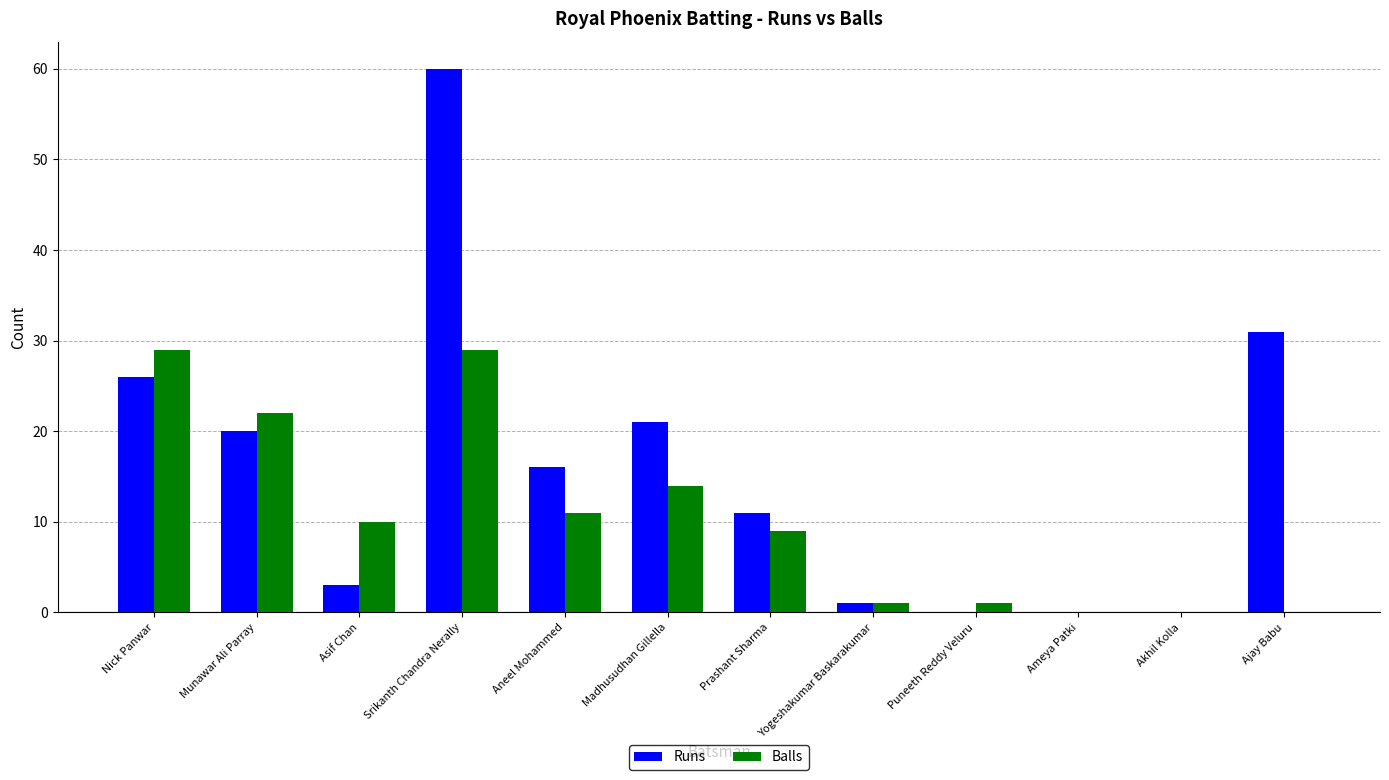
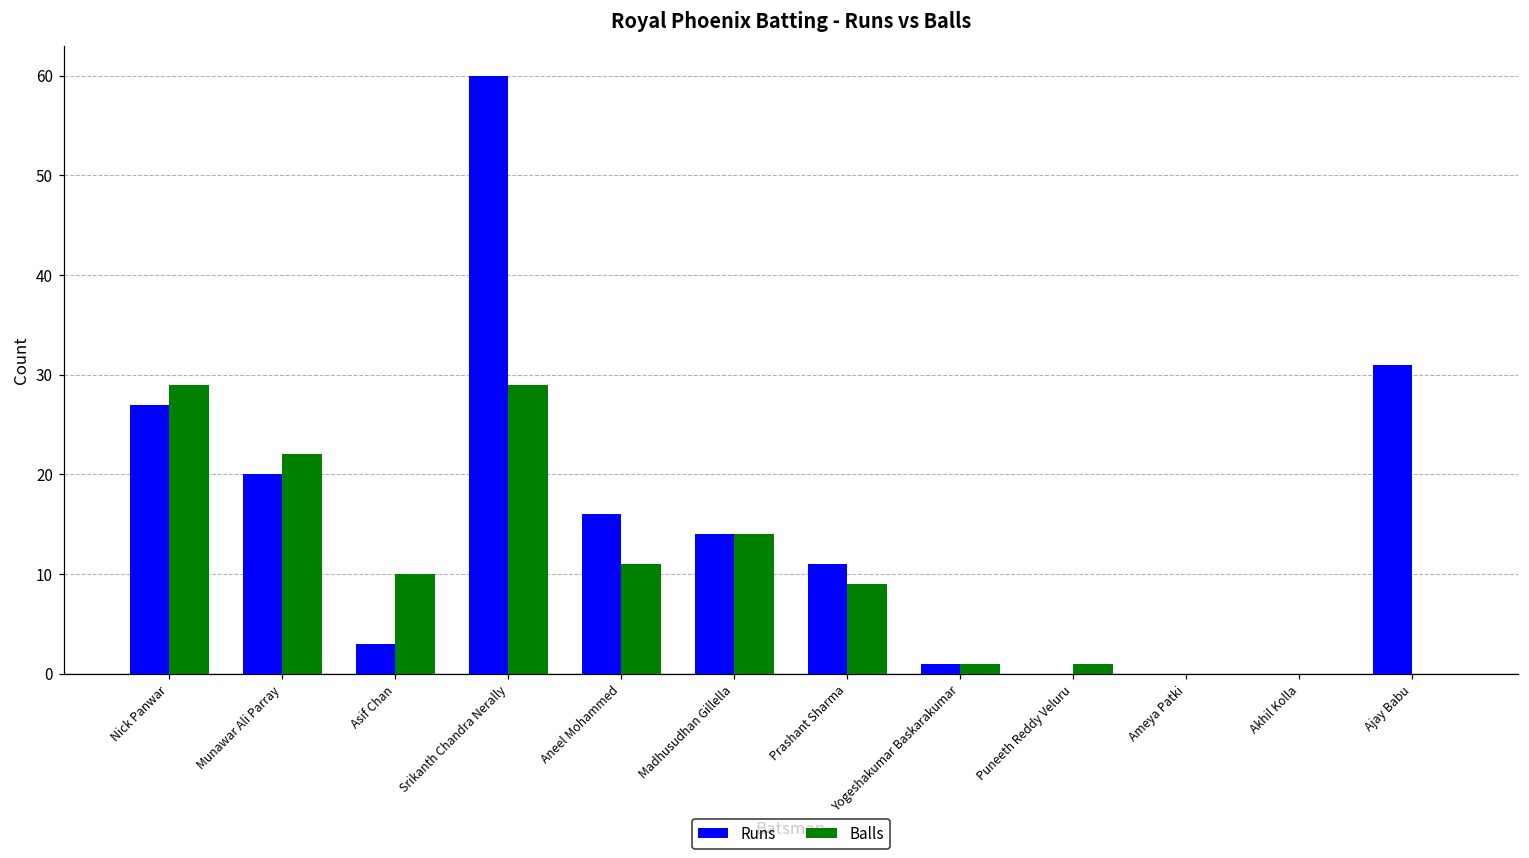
Runs, Nick Panwar: 26 -> 27
Runs, Madhusudhan Gillella: 21 -> 14
